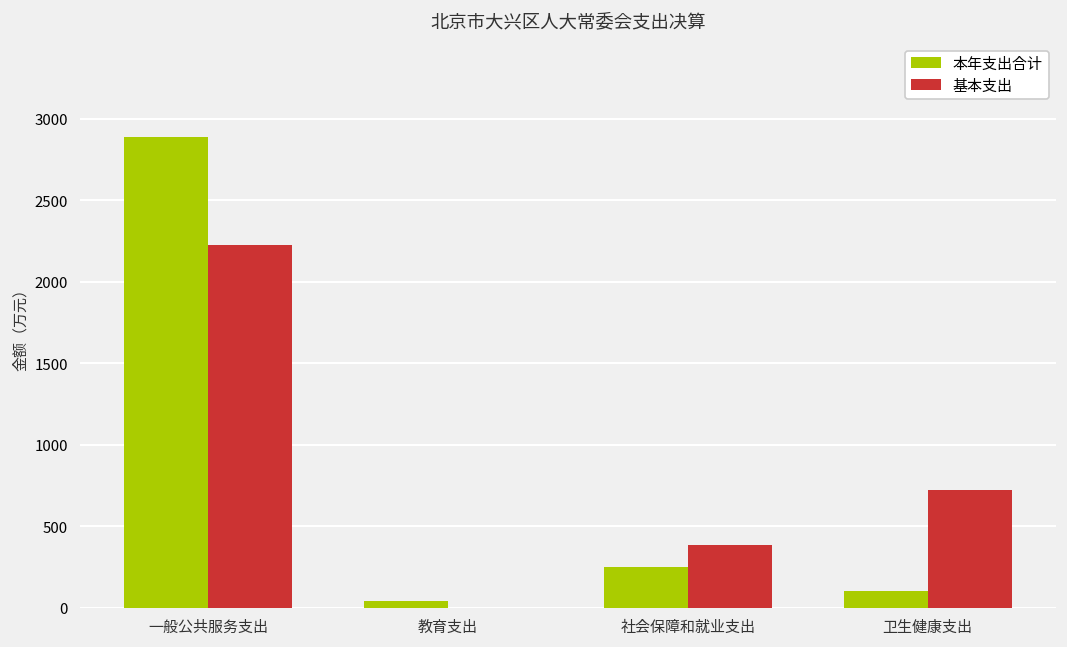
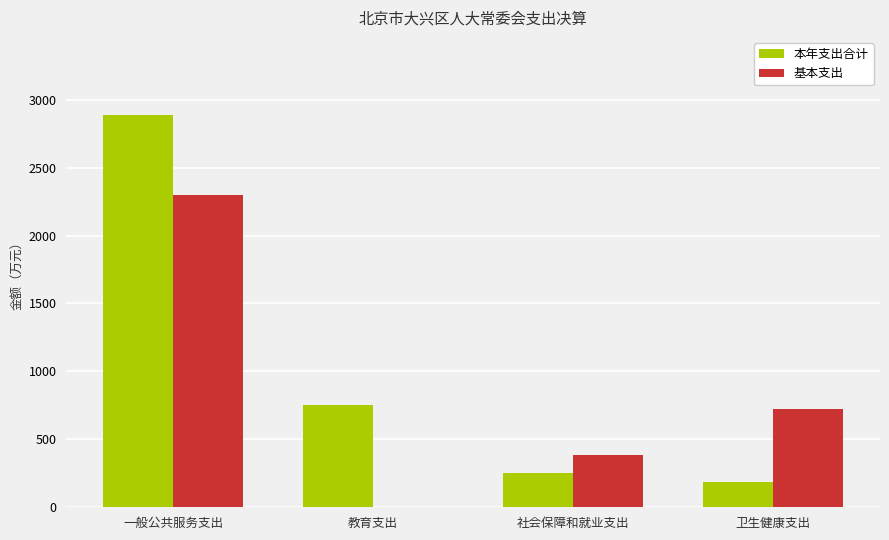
基本支出, 一般公共服务支出: 2220 -> 2300
本年支出合计, 教育支出: 40 -> 750
本年支出合计, 卫生健康支出: 100 -> 180
